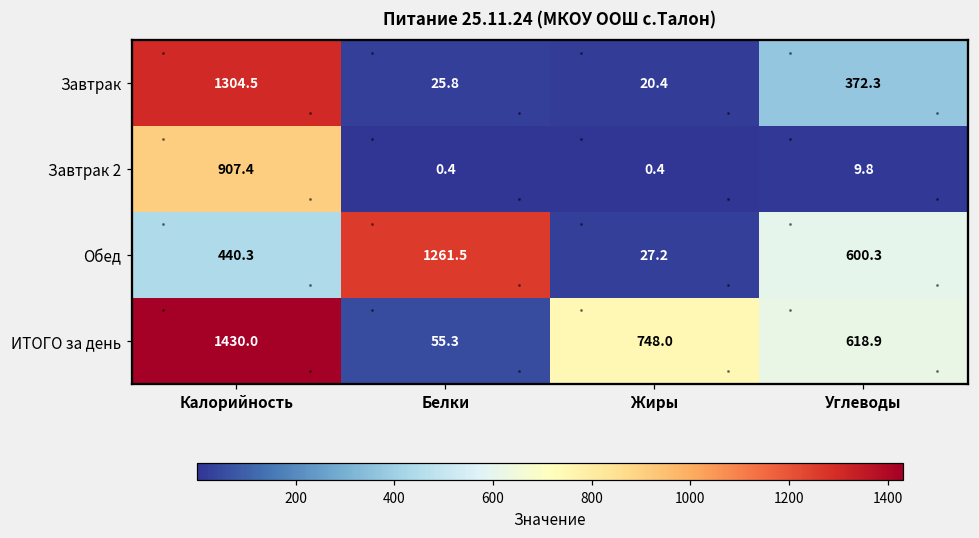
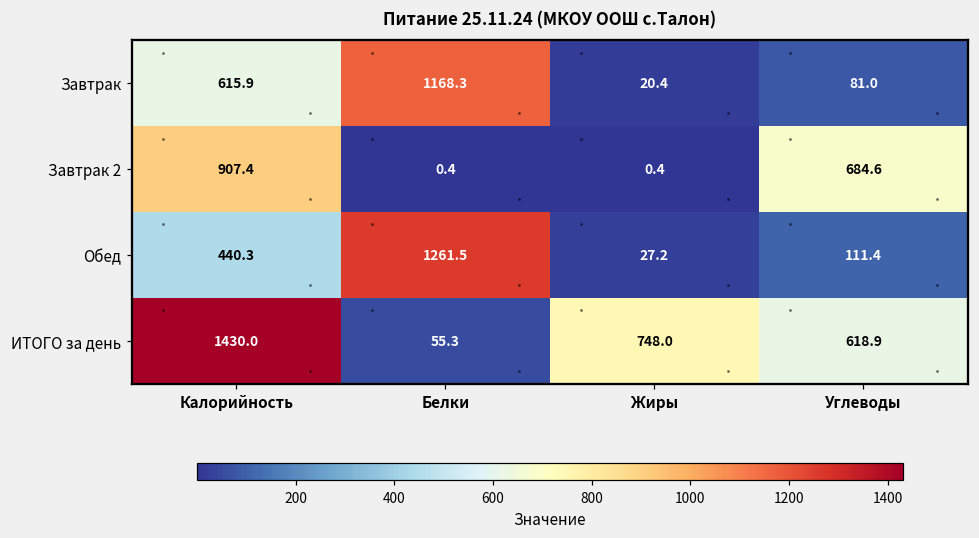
Завтрак, Калорийность: 1304.5 -> 615.9
Завтрак, Белки: 25.8 -> 1168.3
Завтрак, Углеводы: 372.3 -> 81.0
Завтрак 2, Углеводы: 9.8 -> 684.6
Обед, Углеводы: 600.3 -> 111.4
